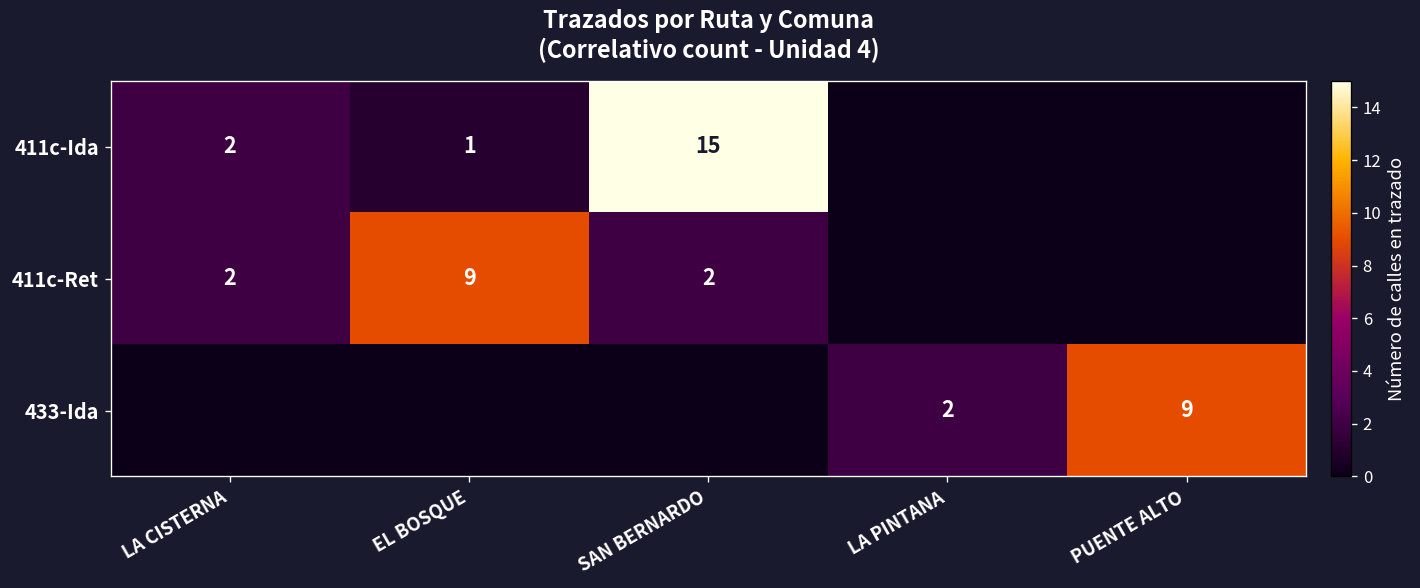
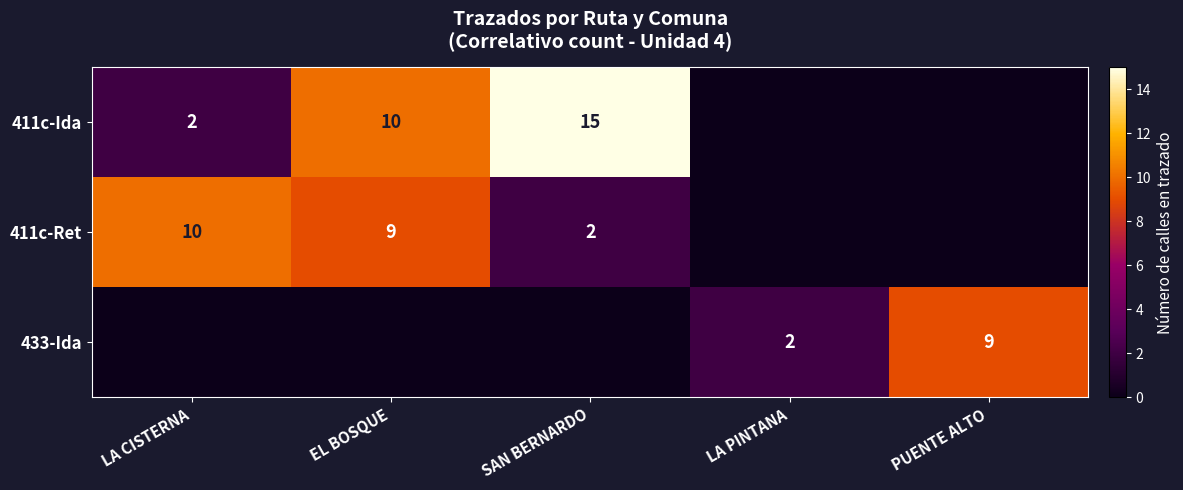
411c-Ida, EL BOSQUE: 1 -> 10
411c-Ret, LA CISTERNA: 2 -> 10
